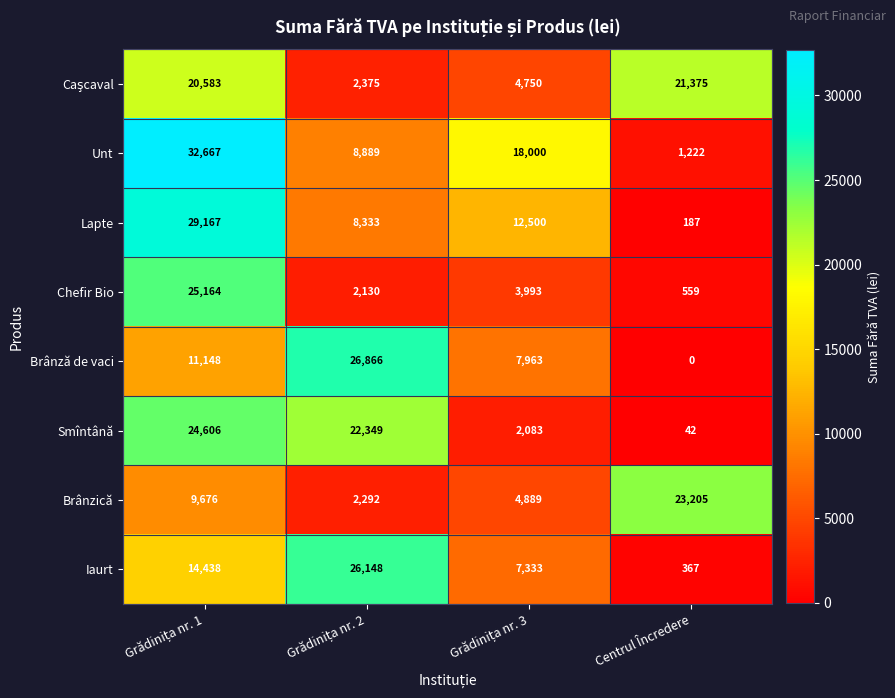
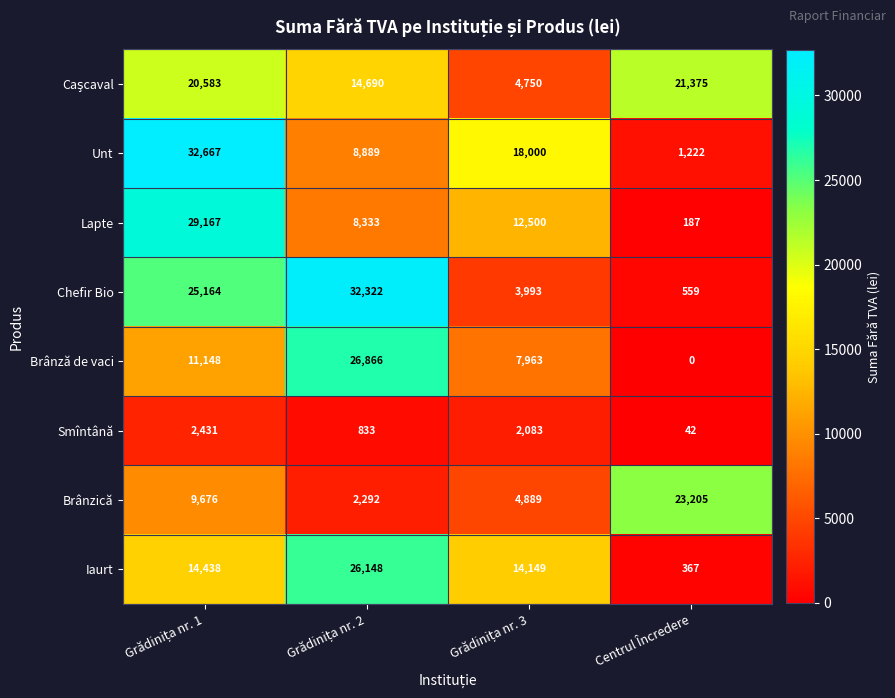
Caşcaval, Grădinița nr. 2: 2,375 -> 14,690
Chefir Bio, Grădinița nr. 2: 2,130 -> 32,322
Smîntână, Grădinița nr. 1: 24,606 -> 2,431
Smîntână, Grădinița nr. 2: 22,349 -> 833
Iaurt, Grădinița nr. 3: 7,333 -> 14,149
